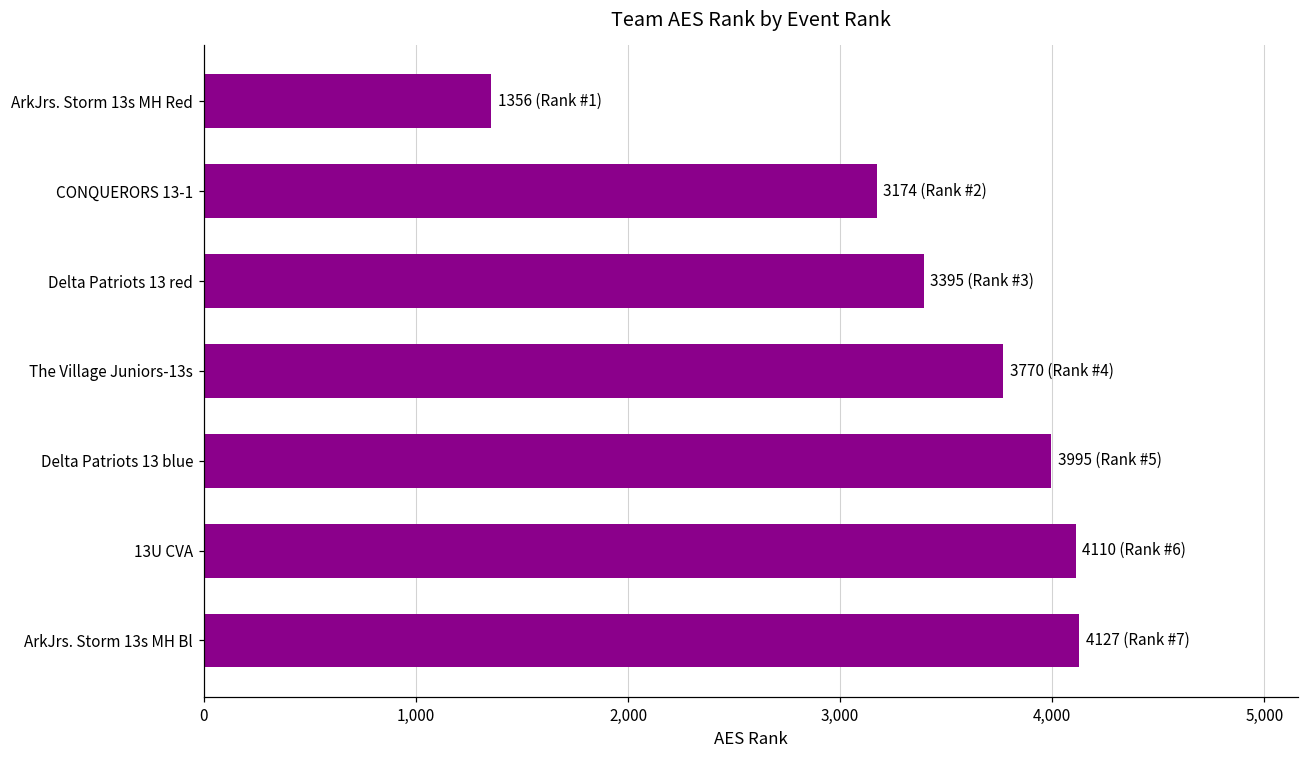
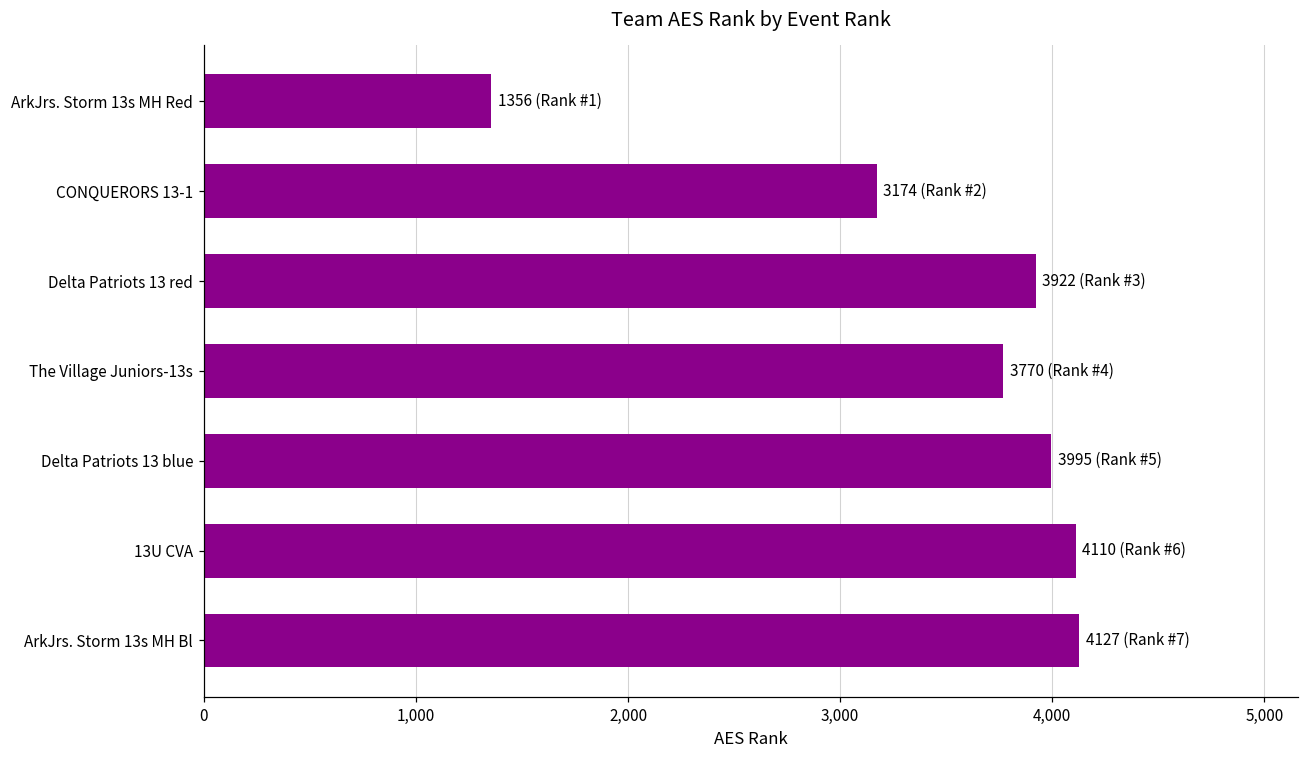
Delta Patriots 13 red: 3395 -> 3922
